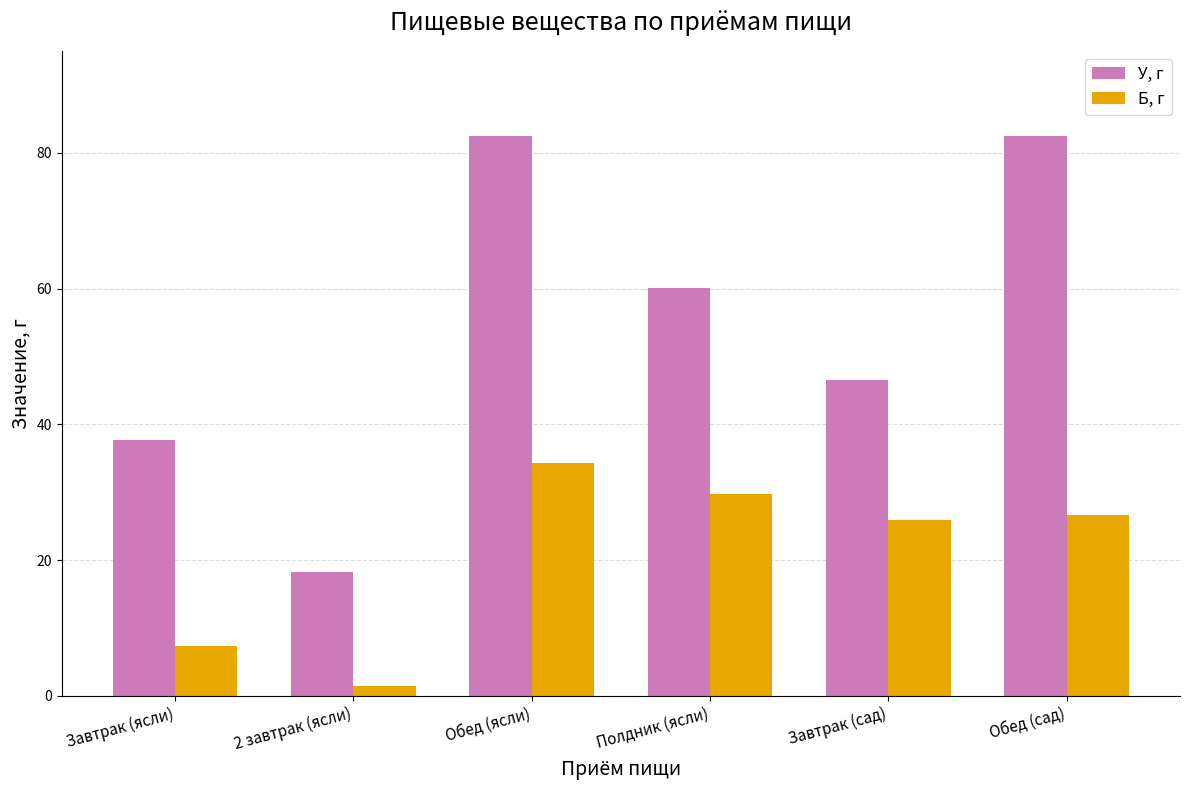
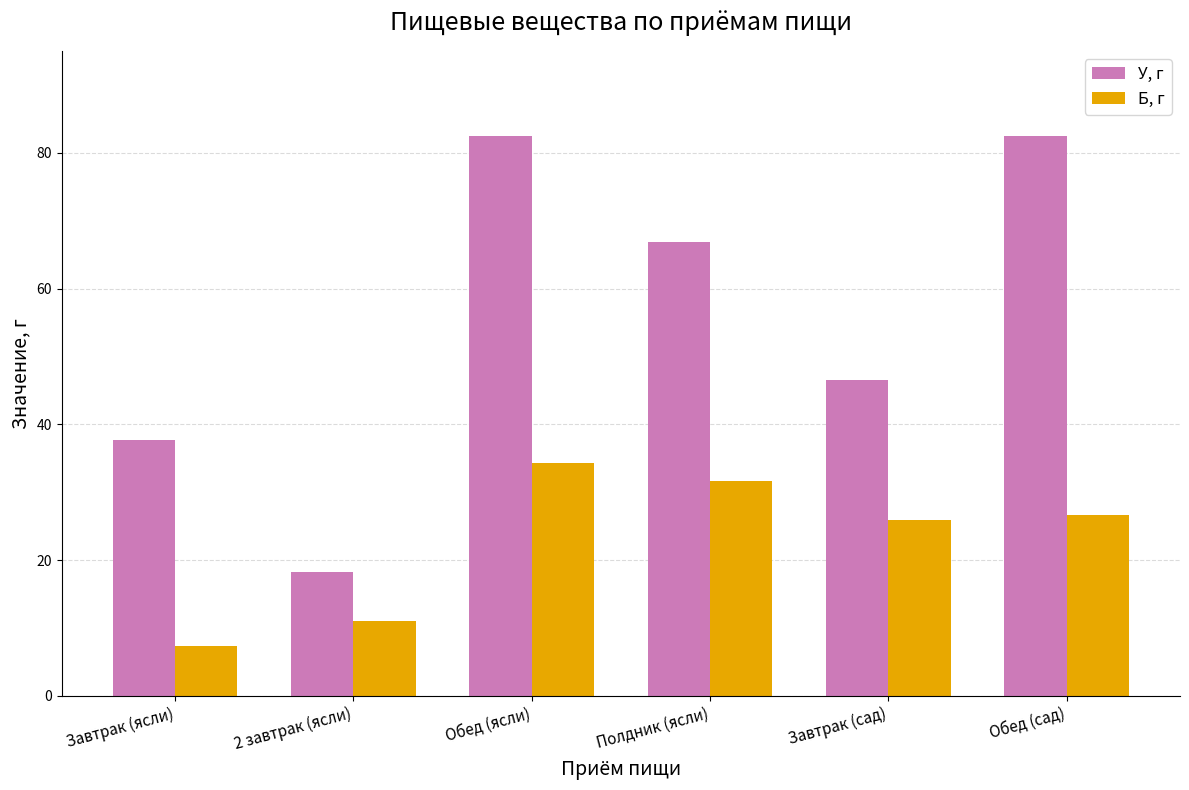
Б, г, 2 завтрак (ясли): 2 -> 11
У, г, Полдник (ясли): 60 -> 67
Б, г, Полдник (ясли): 30 -> 32
